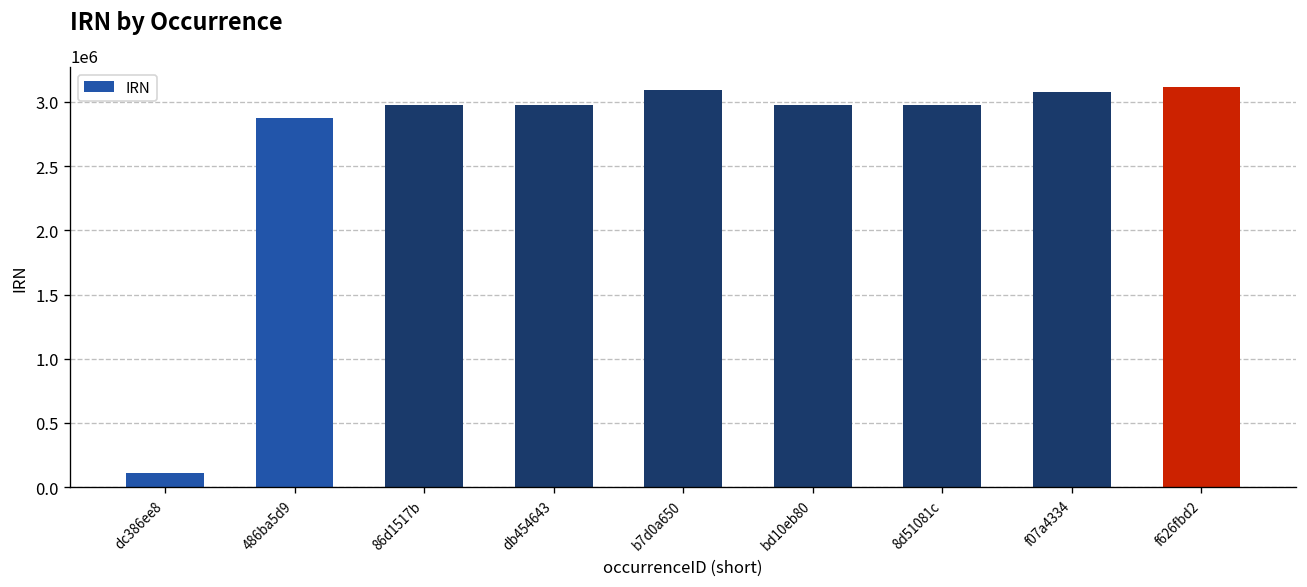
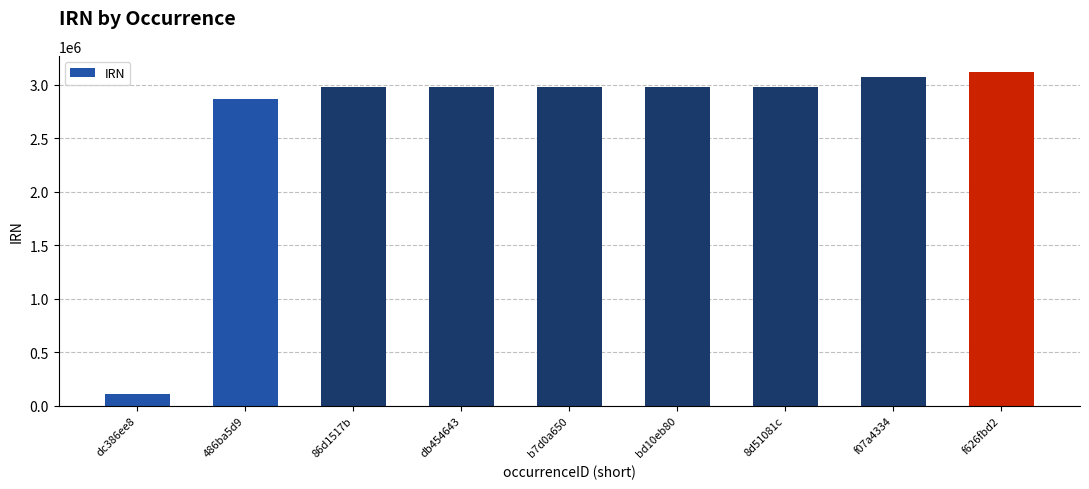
b7d0a650: 3090000 -> 2980000
